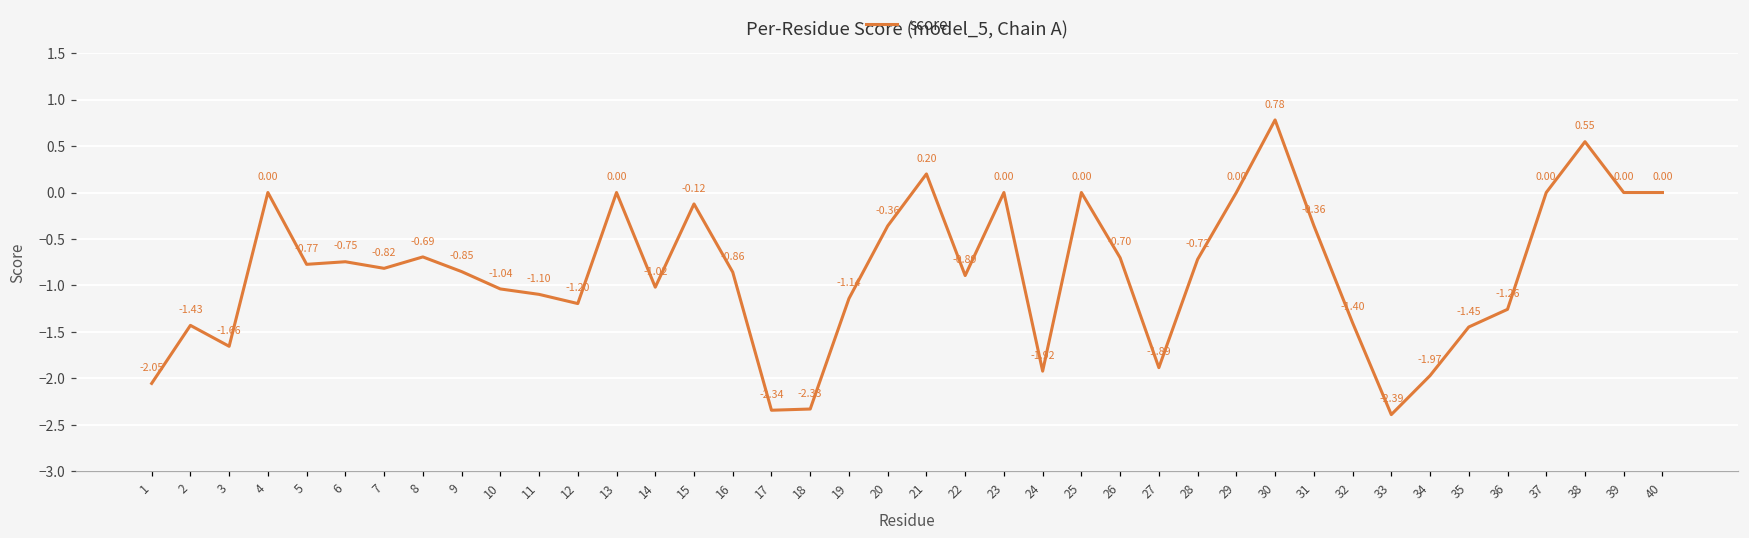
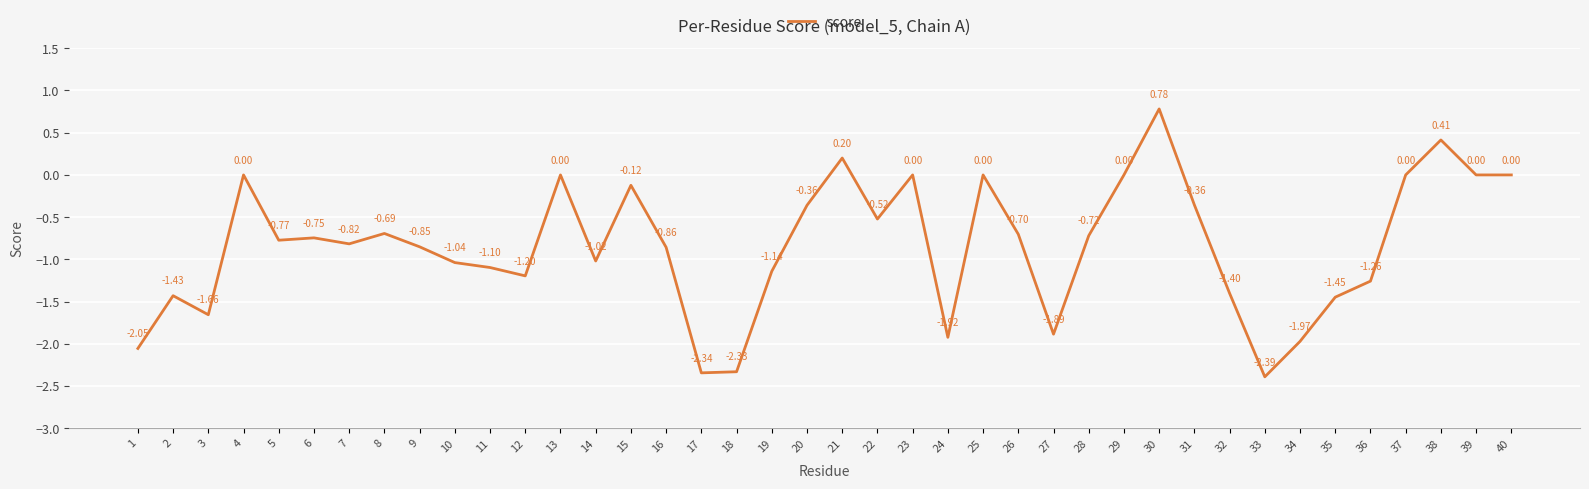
22: -0.89 -> -0.52
38: 0.55 -> 0.41
